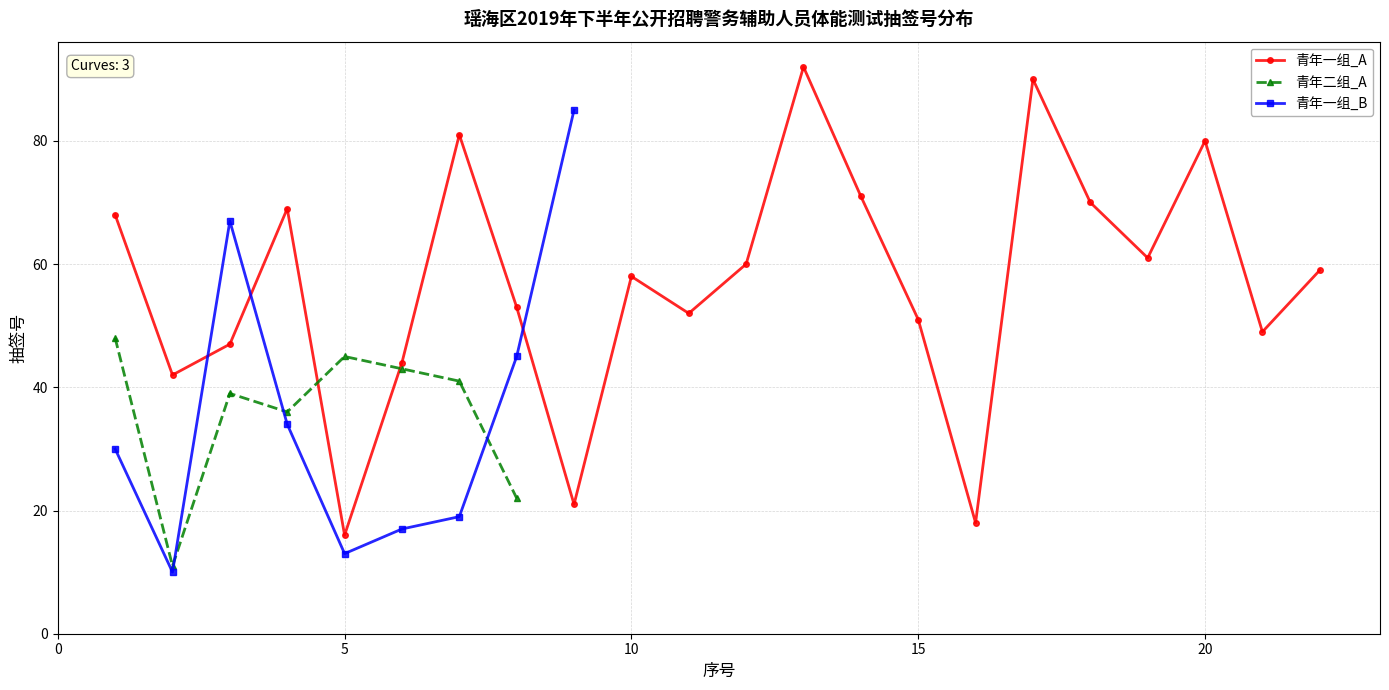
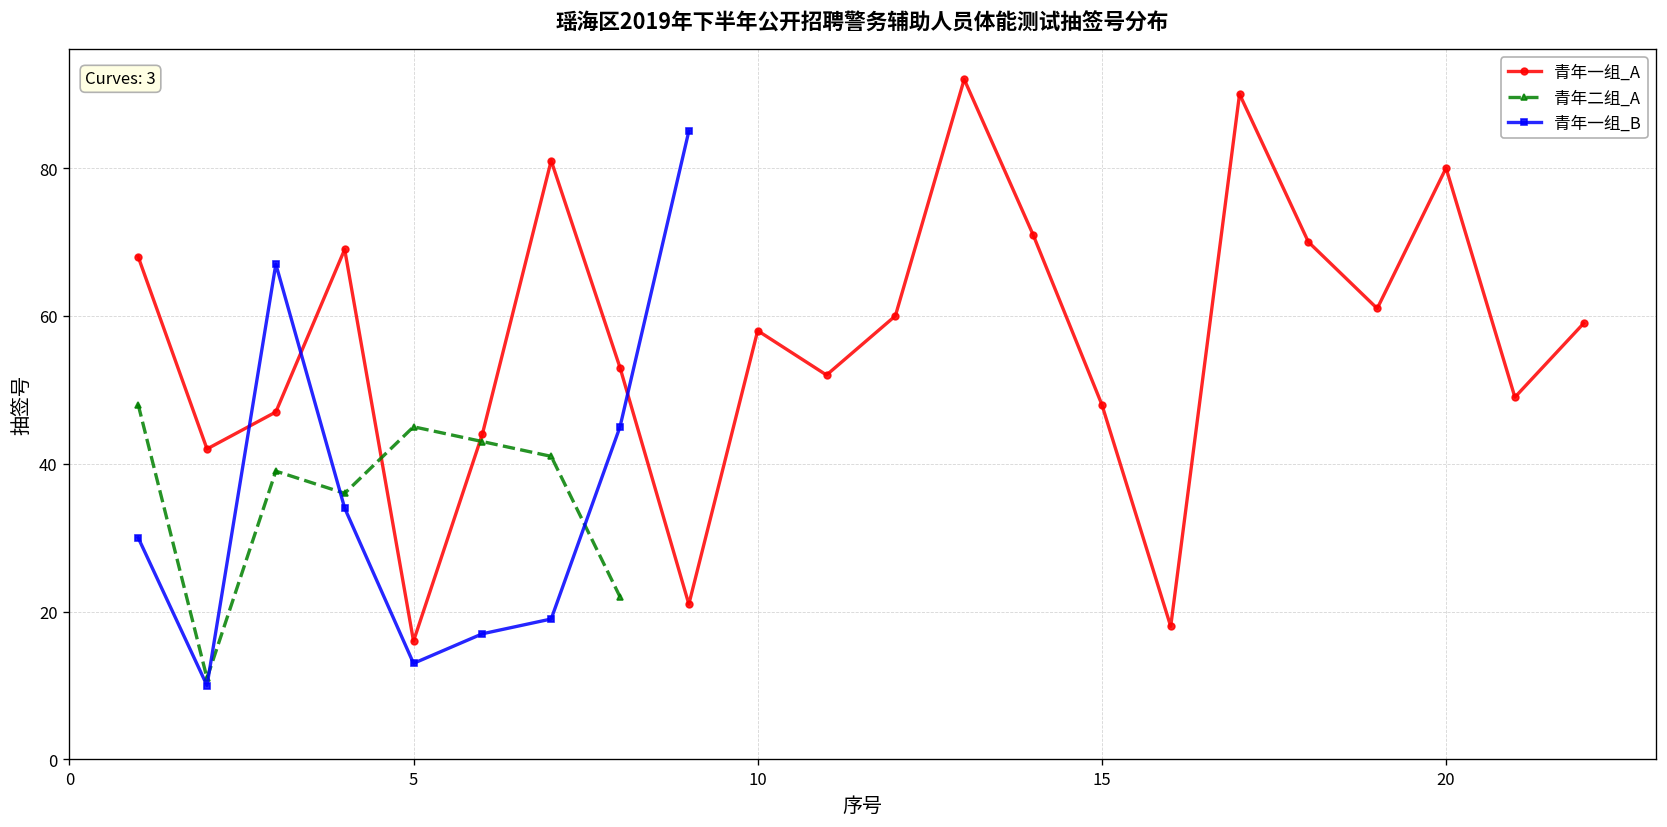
青年一组_A, 15: 51 -> 48
